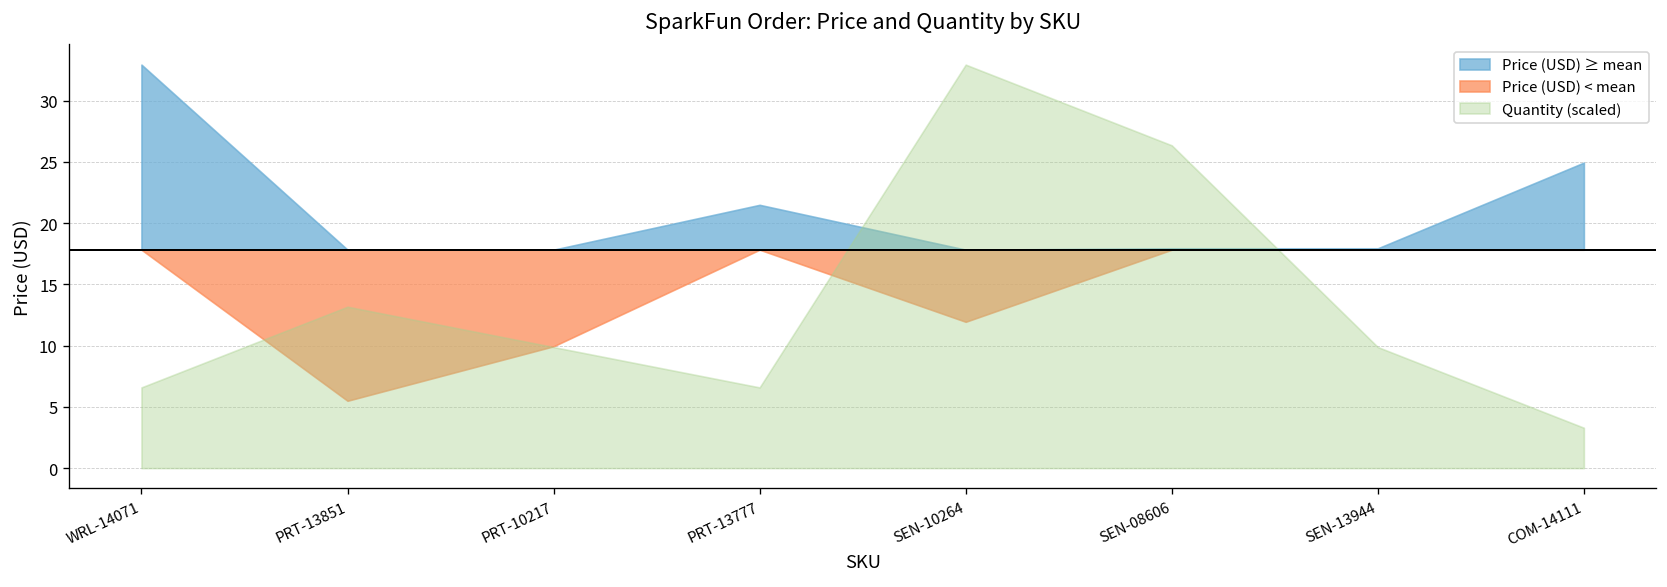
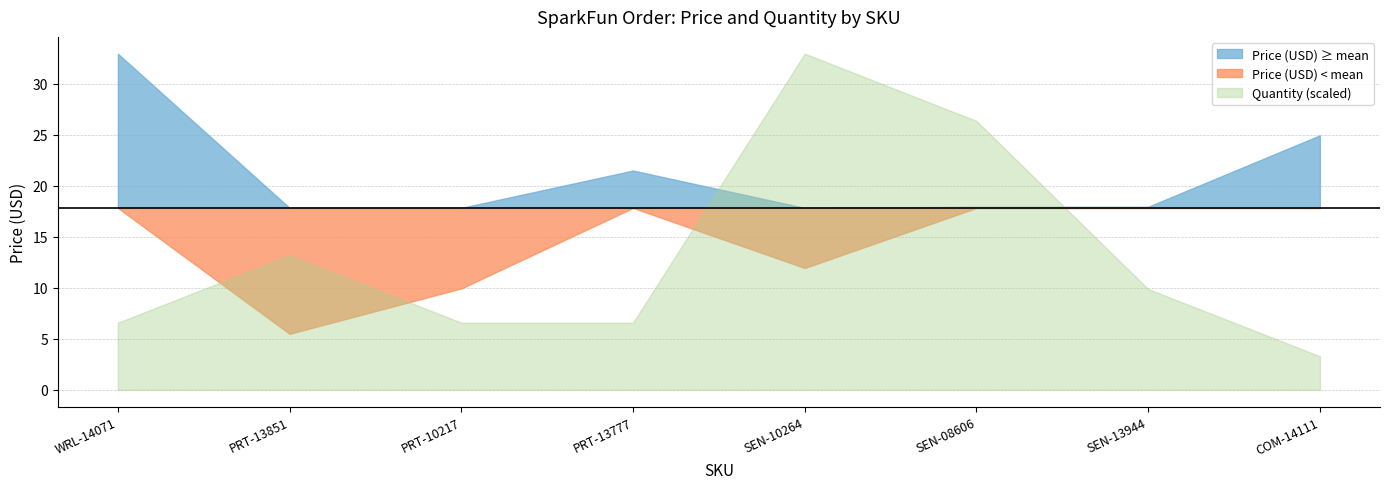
Quantity (scaled), PRT-10217: 9.9 -> 6.6
